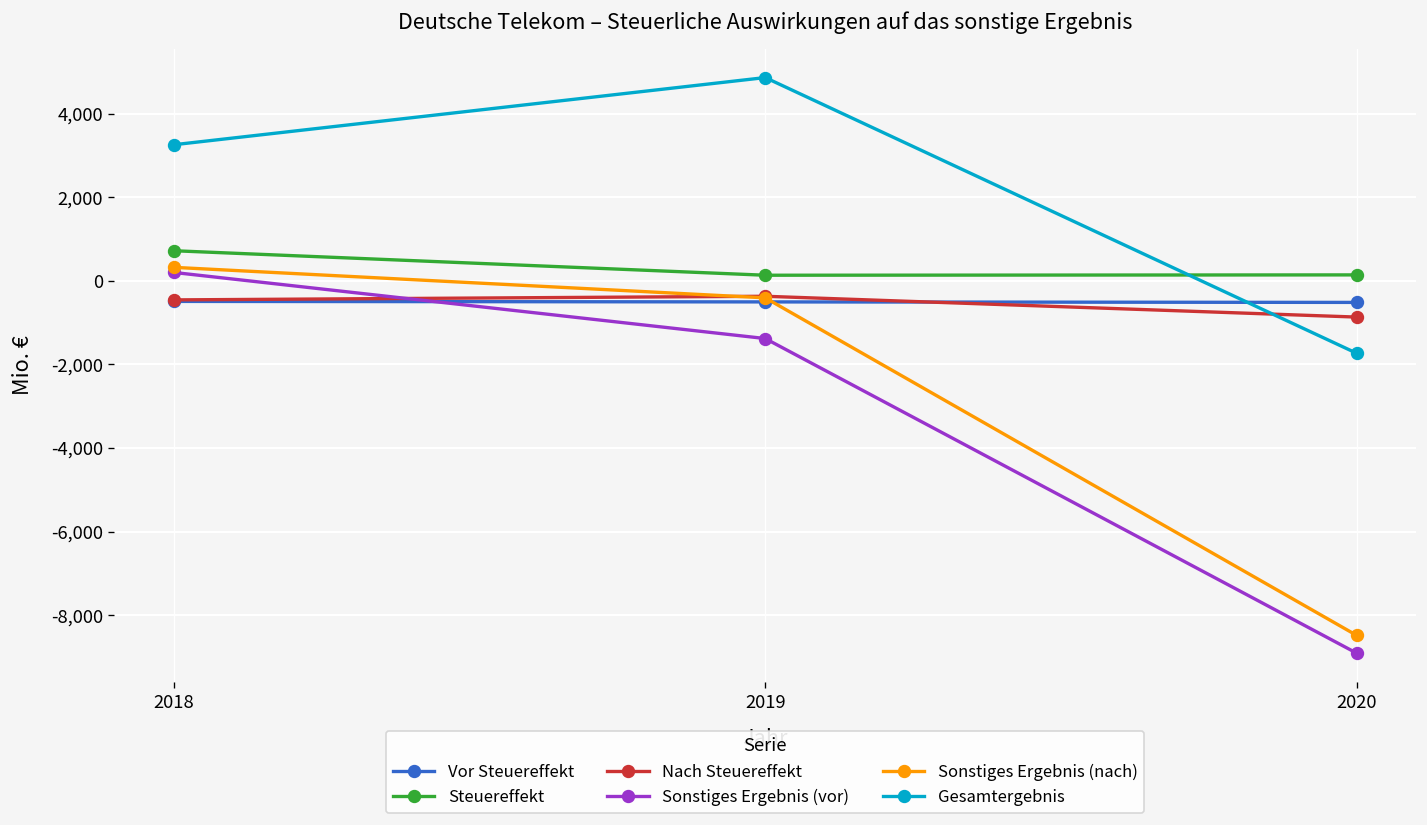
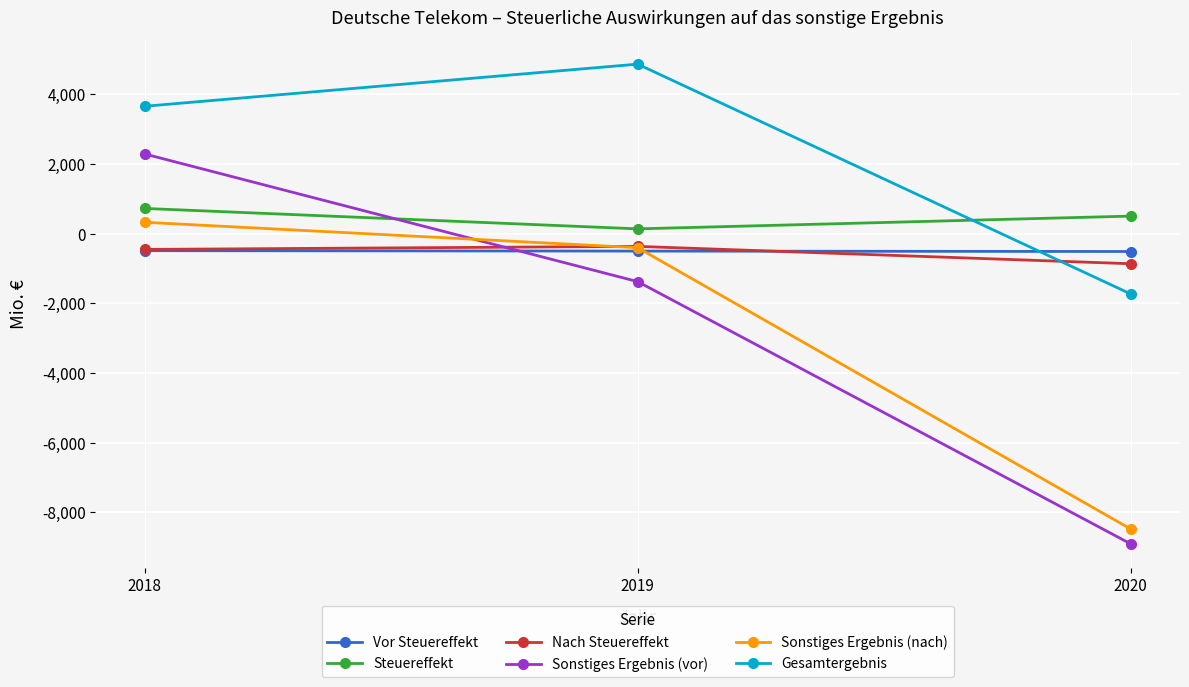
Sonstiges Ergebnis (vor), 2018: 200 -> 2,300
Gesamtergebnis, 2018: 3,300 -> 3,700
Steuereffekt, 2020: 100 -> 500
